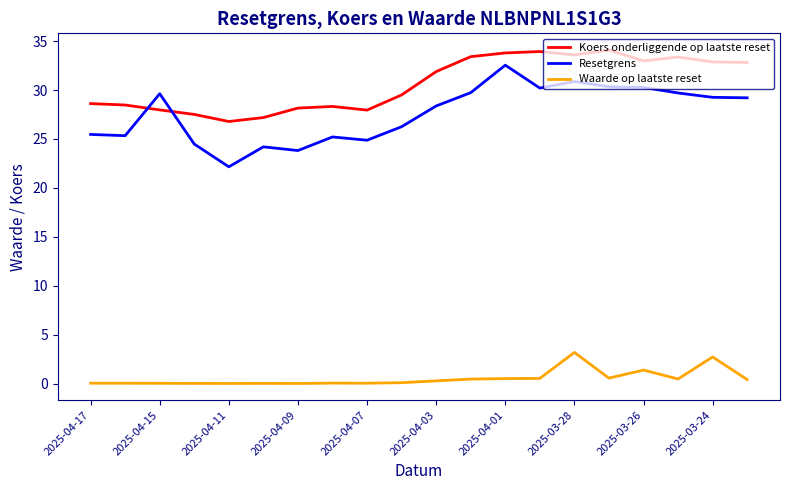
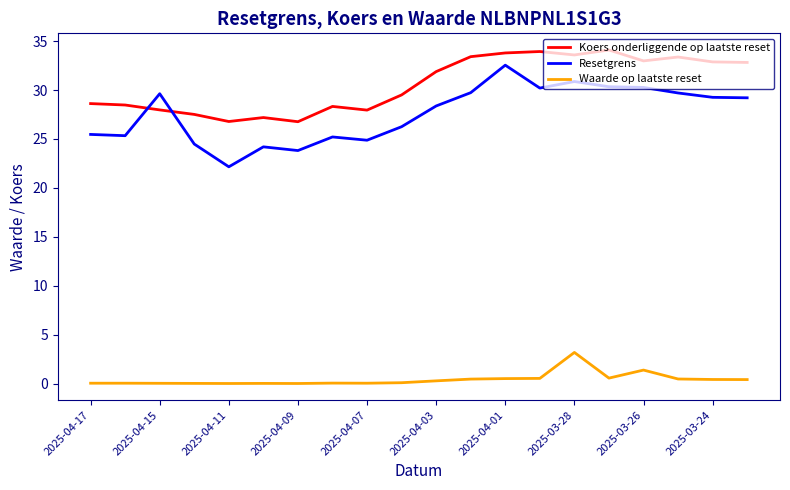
Koers onderliggende op laatste reset, 2025-04-09: 28 -> 27
Waarde op laatste reset, 2025-03-24: 3 -> 0
